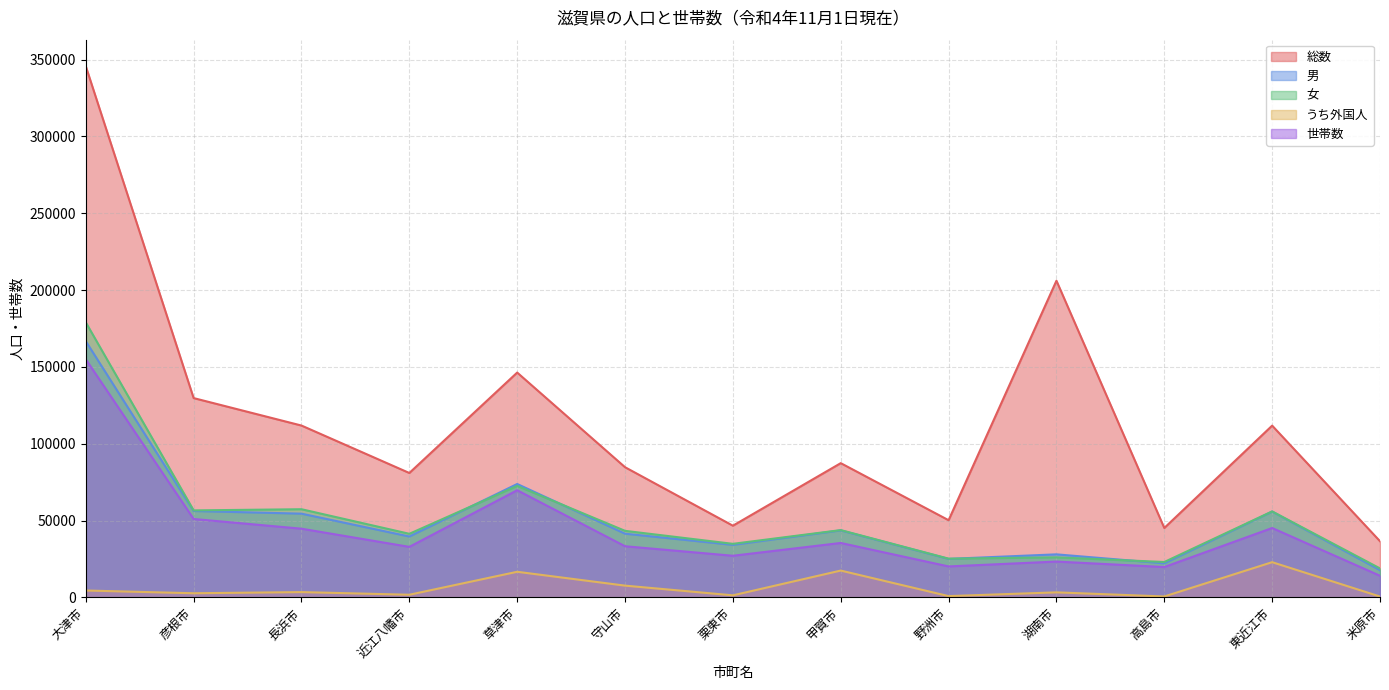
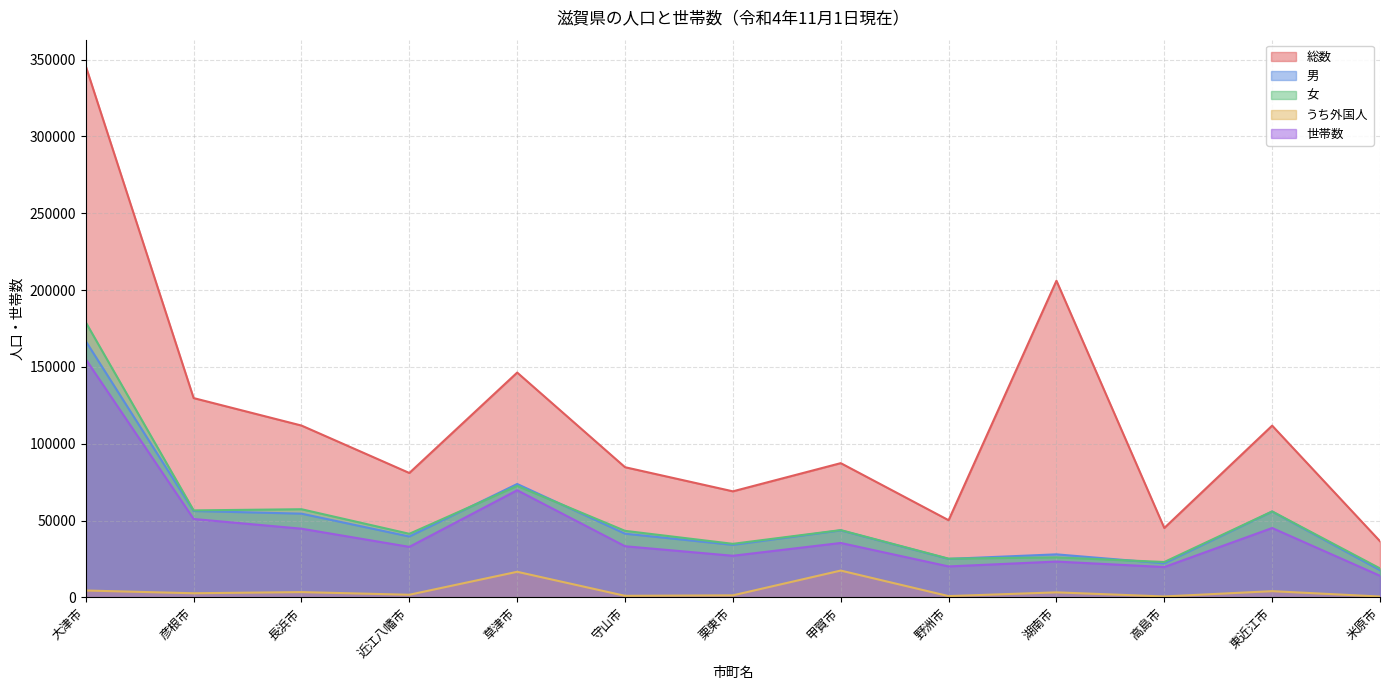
うち外国人, 守山市: 8000 -> 1000
総数, 栗東市: 47000 -> 69000
うち外国人, 東近江市: 23000 -> 4000
